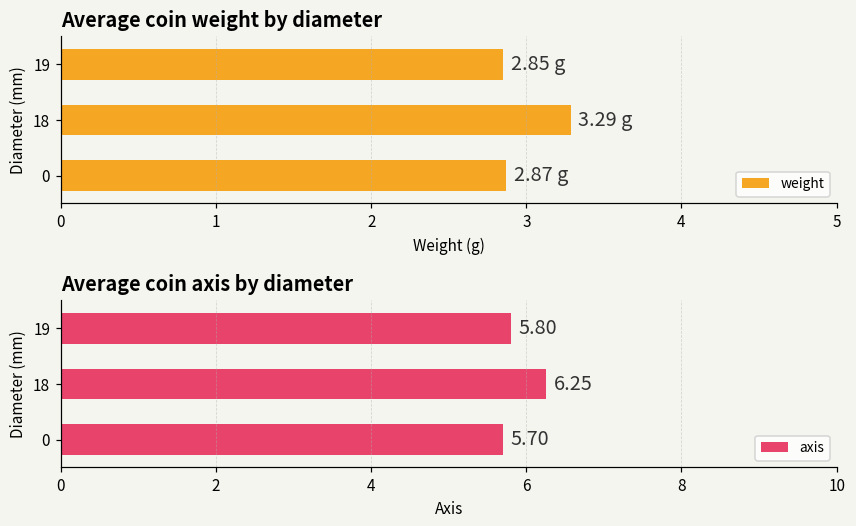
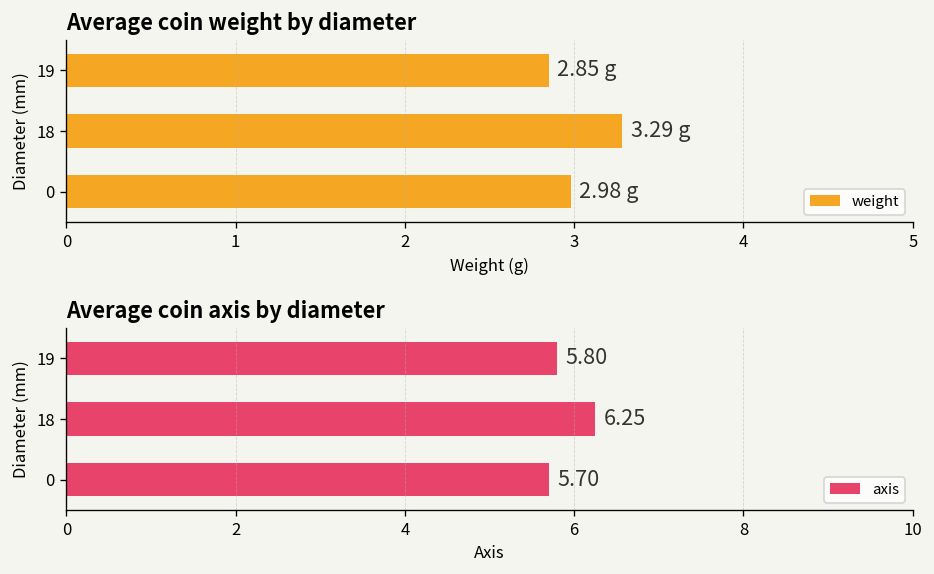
Average coin weight by diameter, 0: 2.87 -> 2.98
